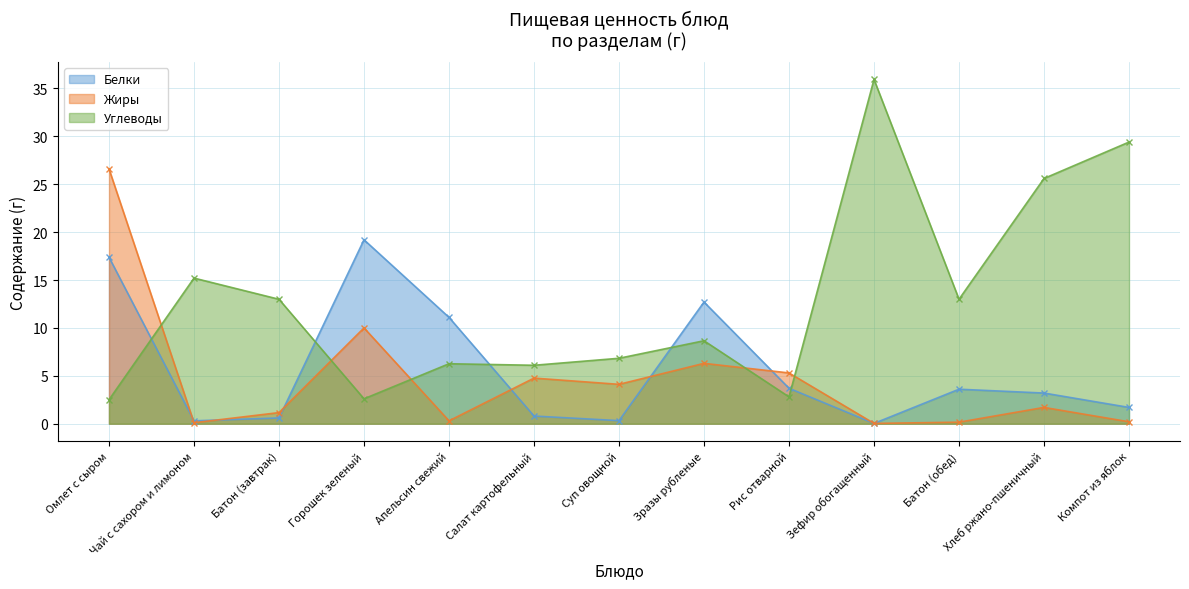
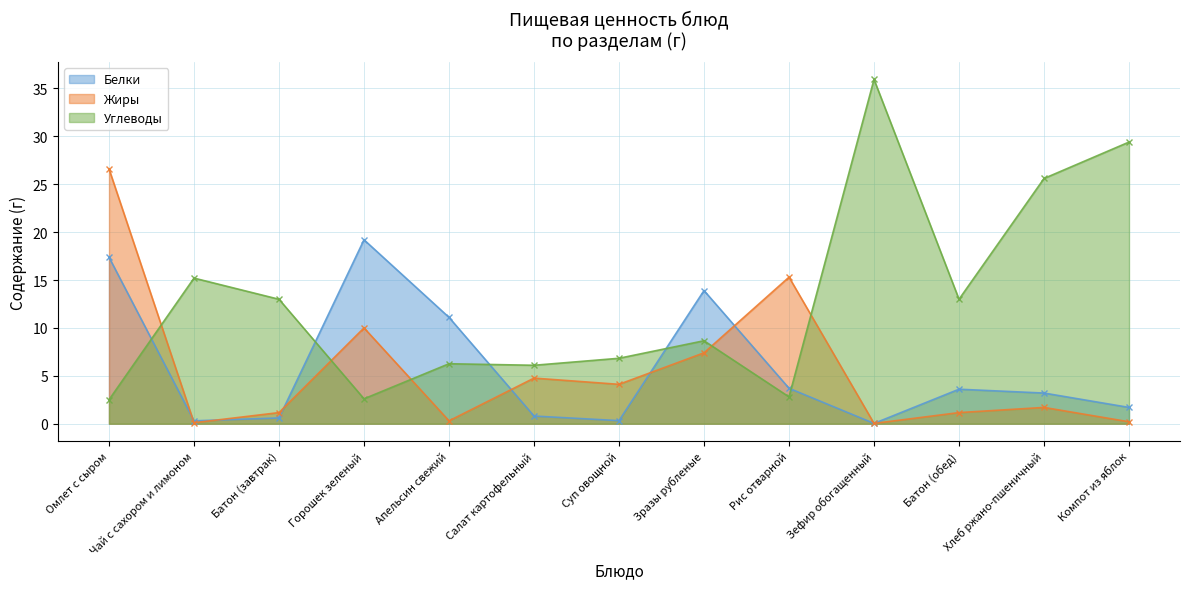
Белки, Зразы рубленые: 13 -> 14
Жиры, Зразы рубленые: 6 -> 7
Жиры, Рис отварной: 5 -> 15
Жиры, Батон (обед): 0 -> 1
